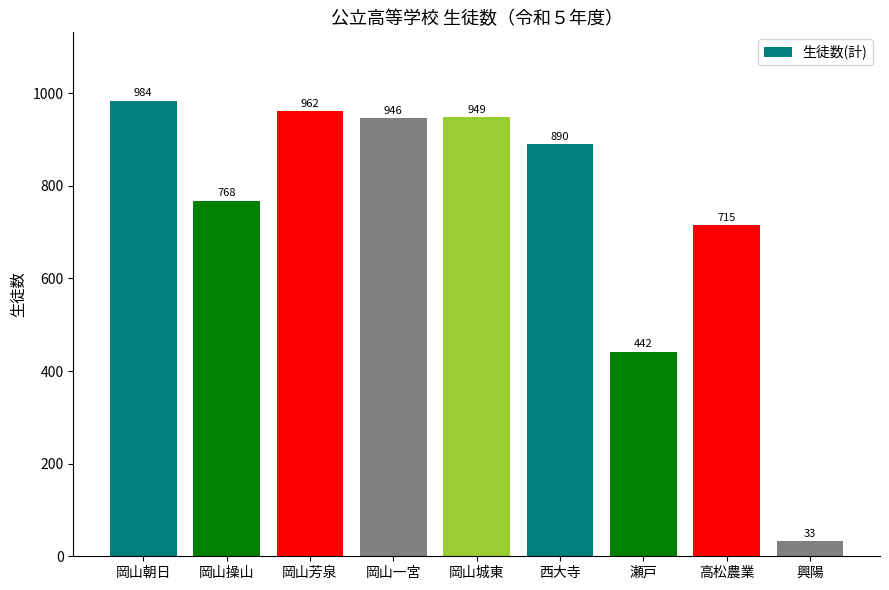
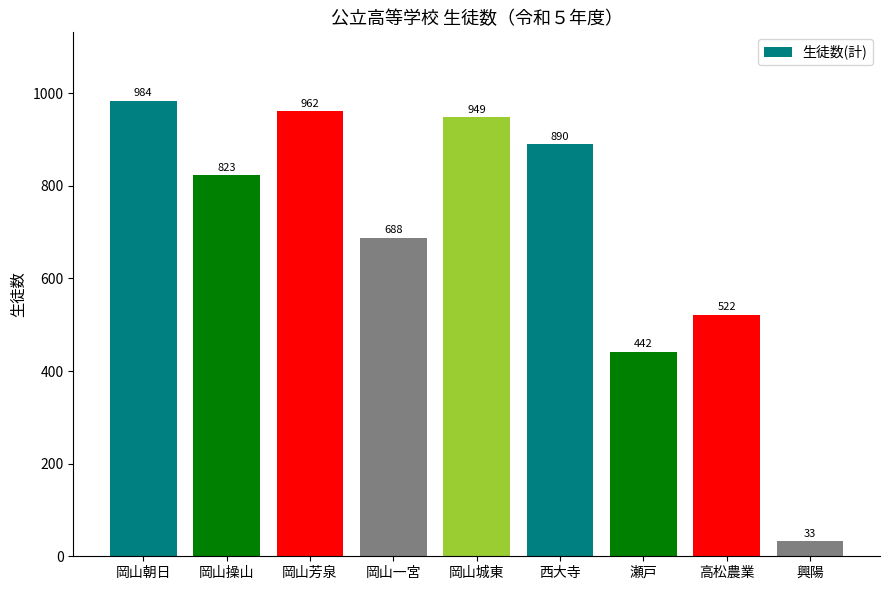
岡山操山: 768 -> 823
岡山一宮: 946 -> 688
高松農業: 715 -> 522
